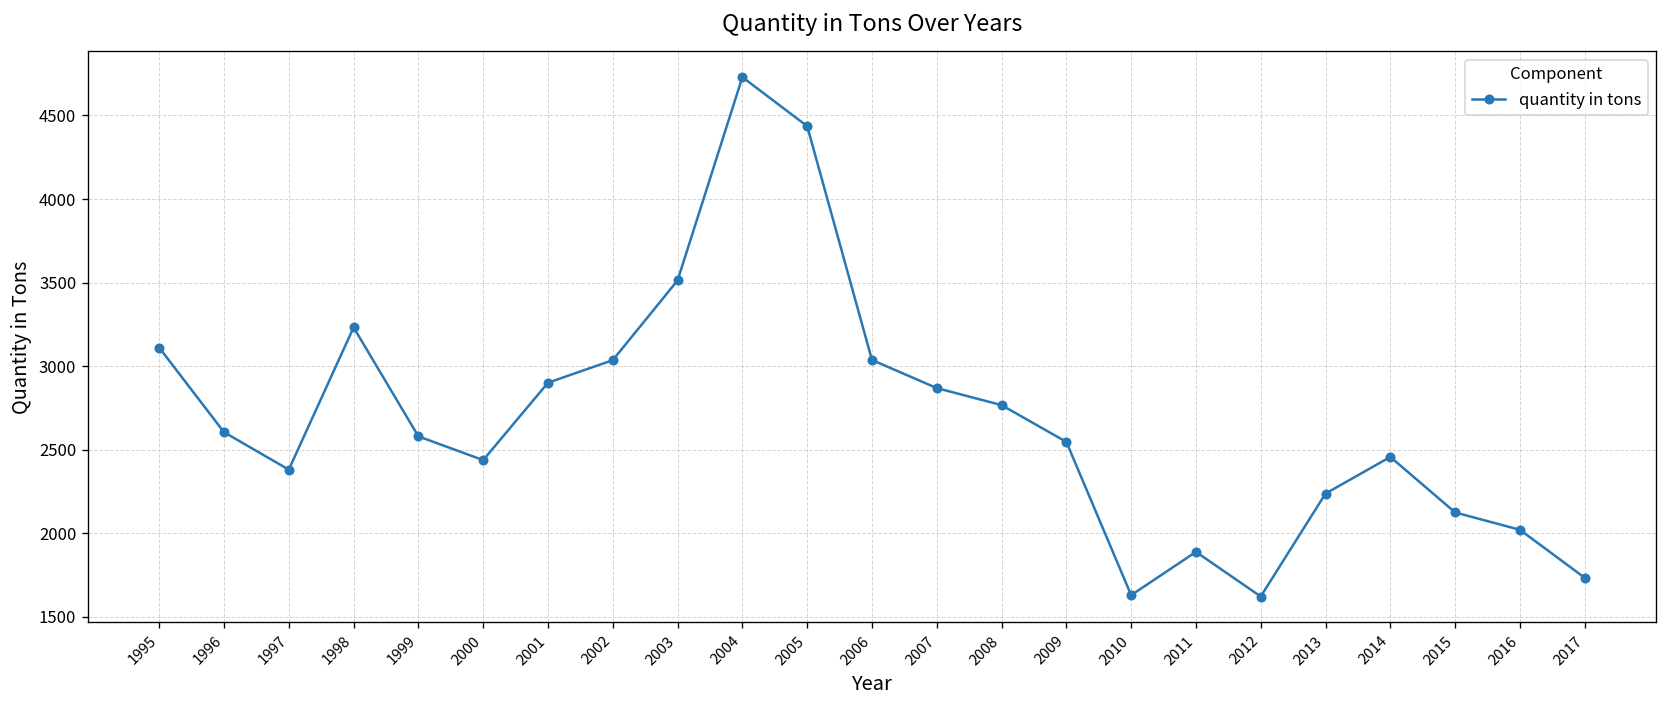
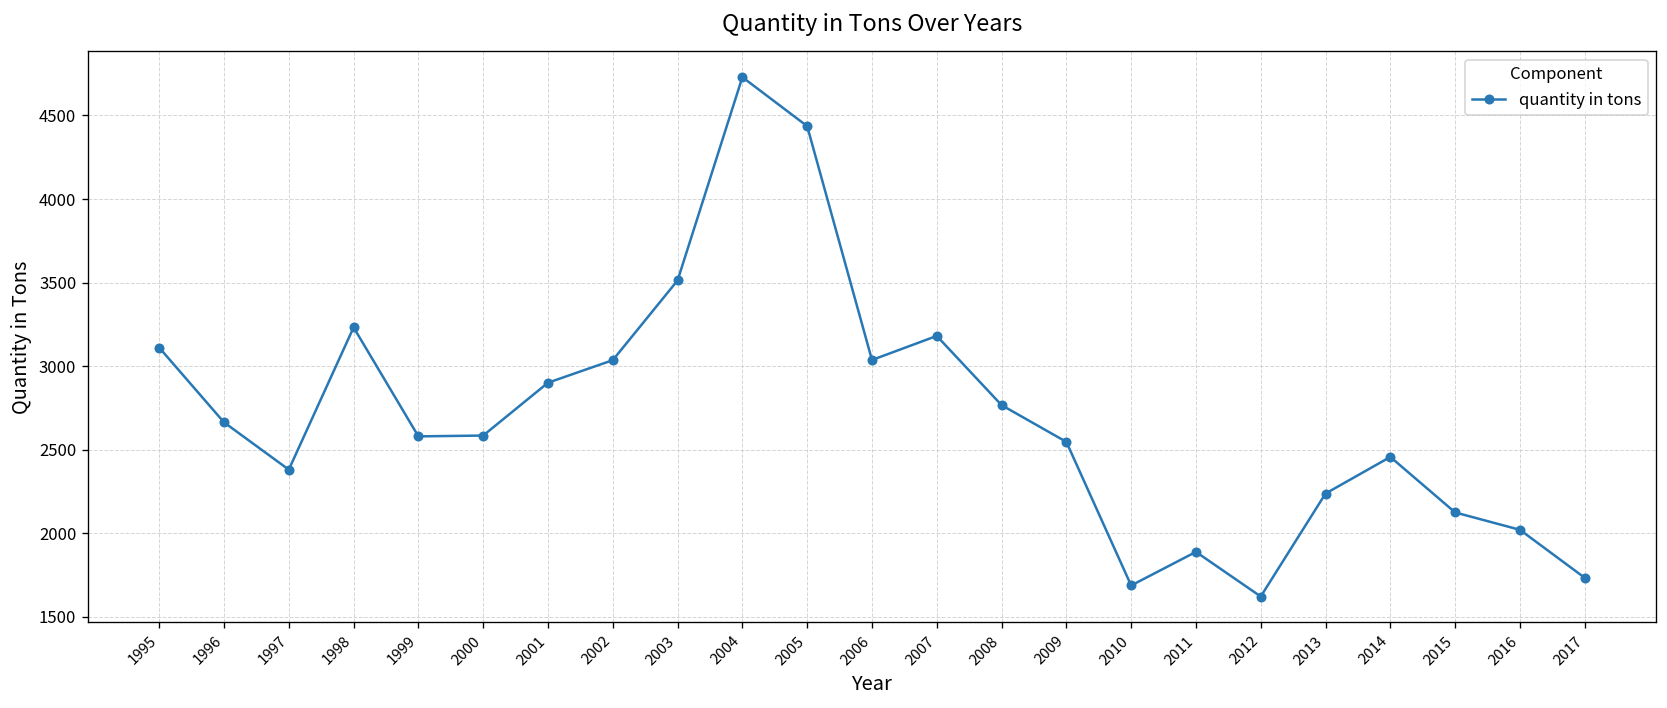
1996: 2610 -> 2660
2000: 2440 -> 2590
2007: 2870 -> 3180
2010: 1630 -> 1690
